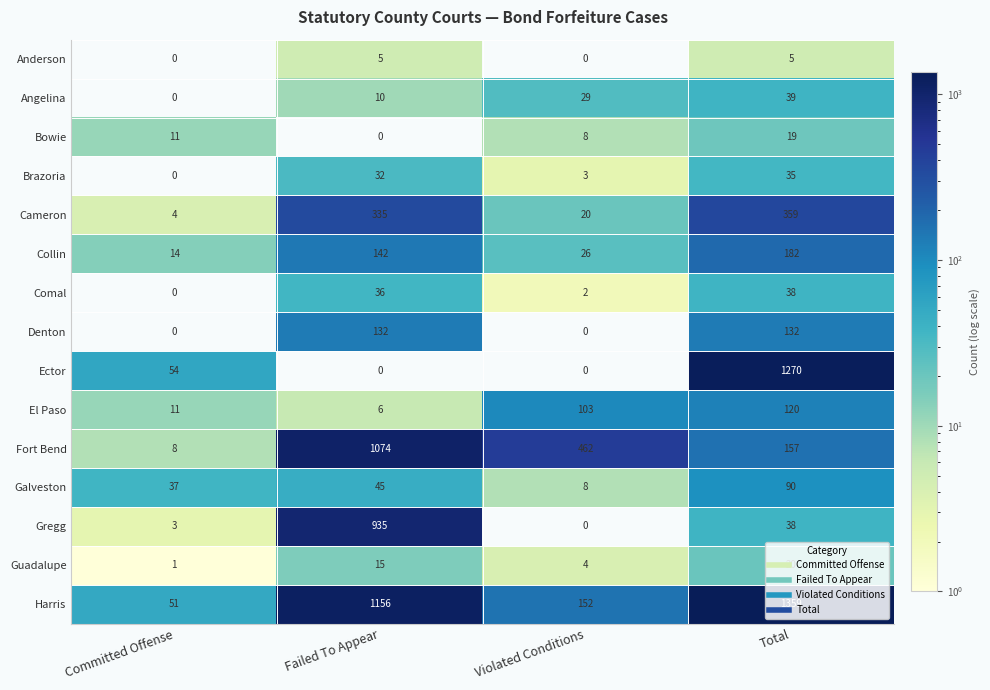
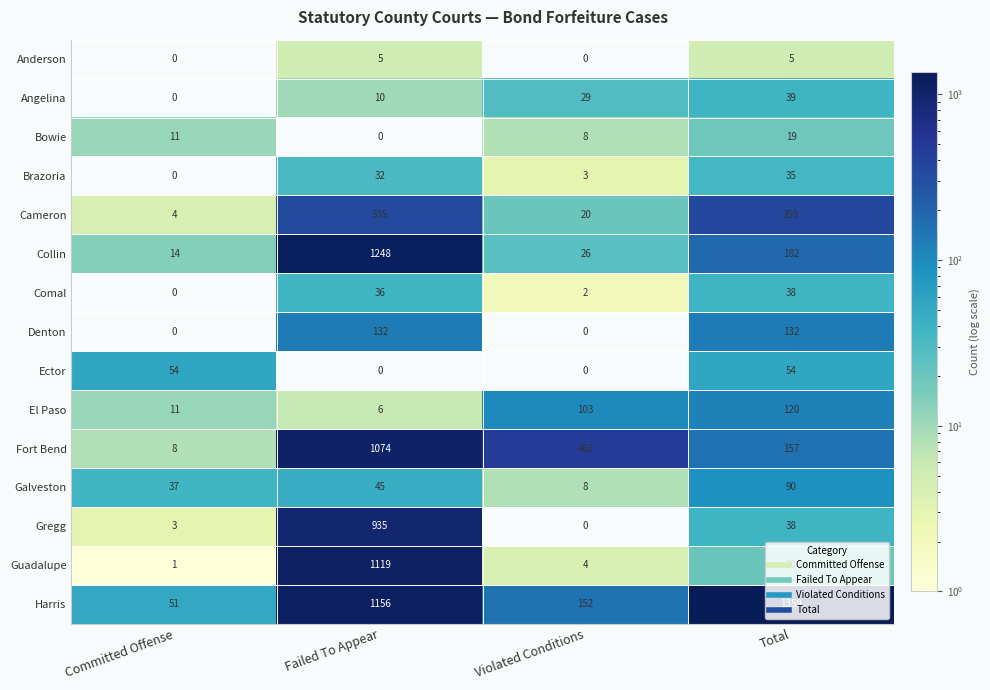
Collin, Failed To Appear: 142 -> 1248
Ector, Total: 1270 -> 54
Guadalupe, Failed To Appear: 15 -> 1119
